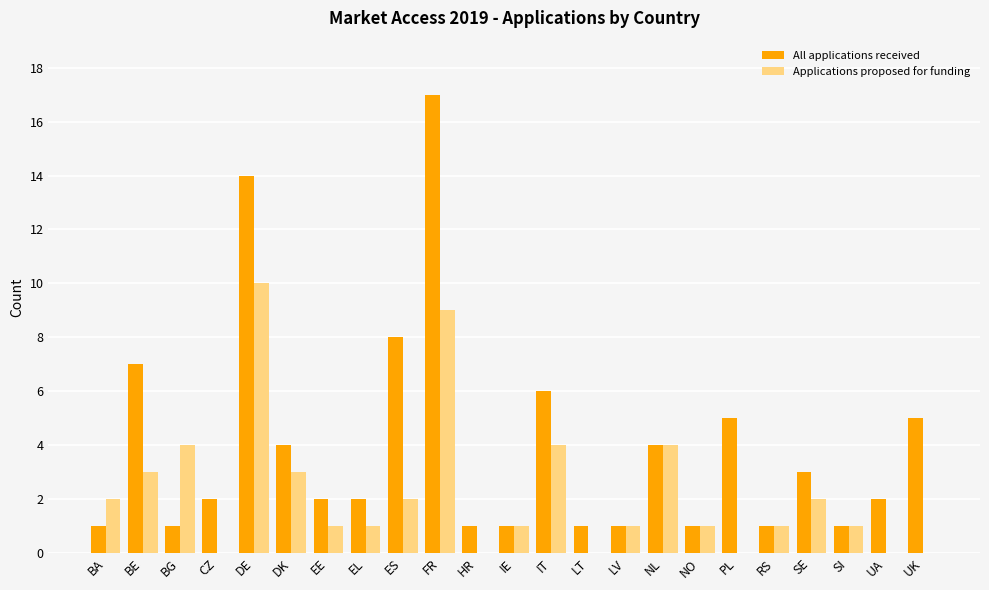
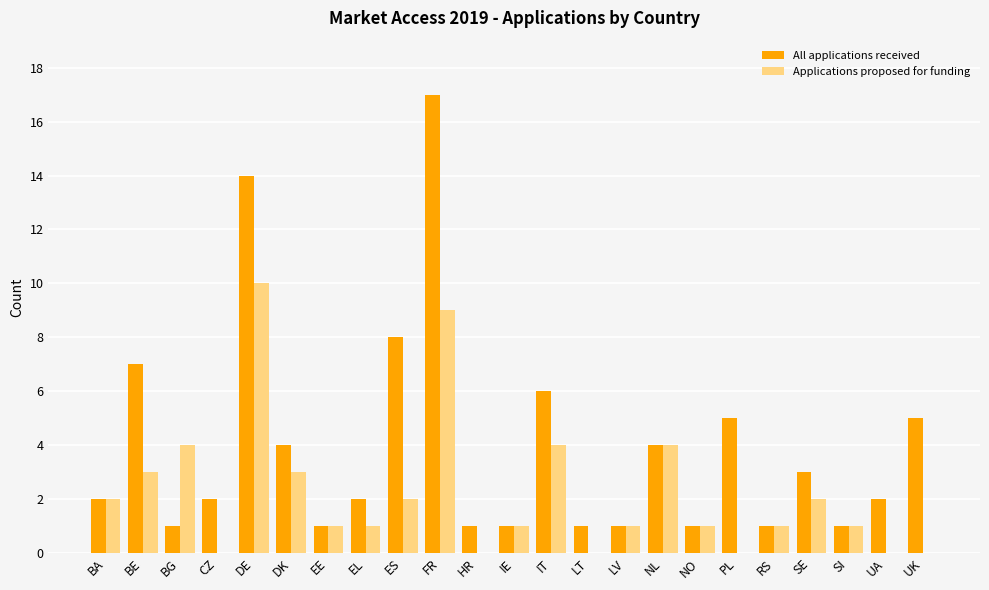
All applications received, BA: 1 -> 2
All applications received, EE: 2 -> 1
